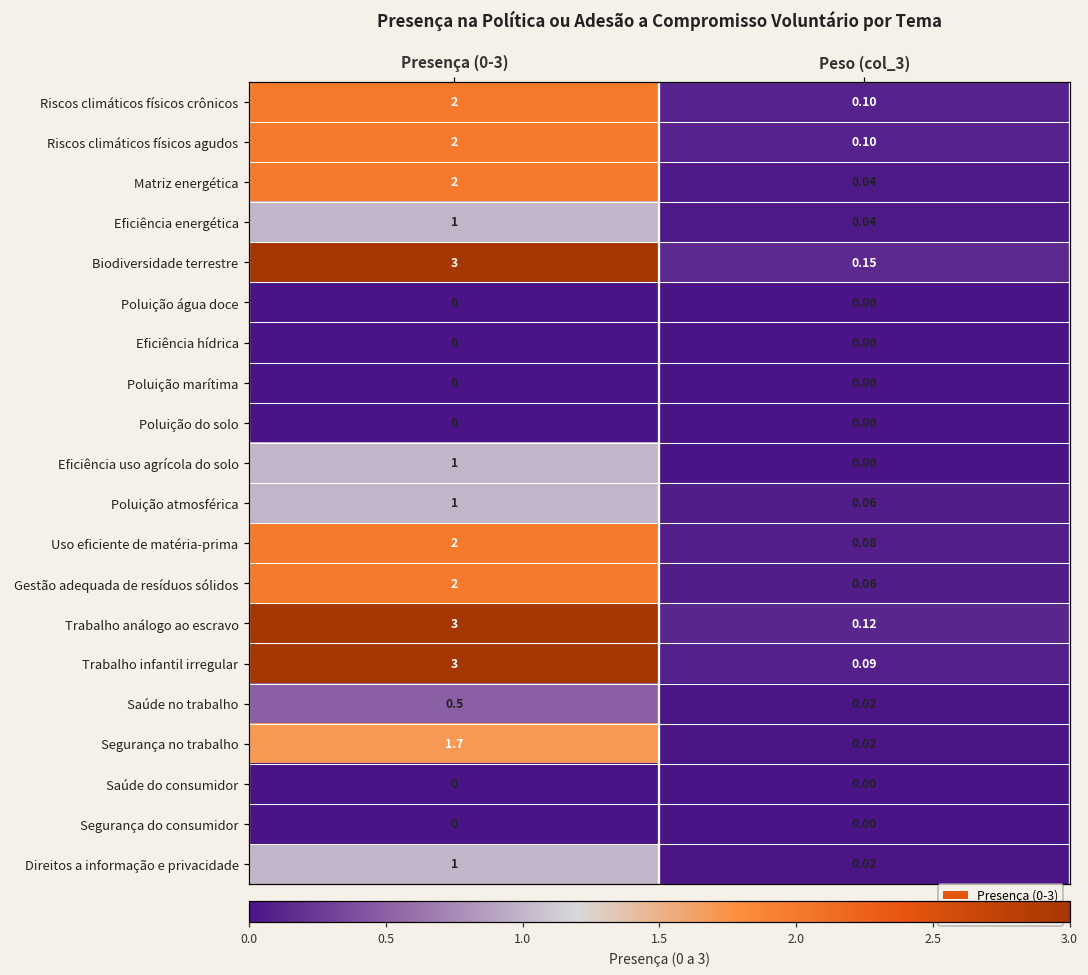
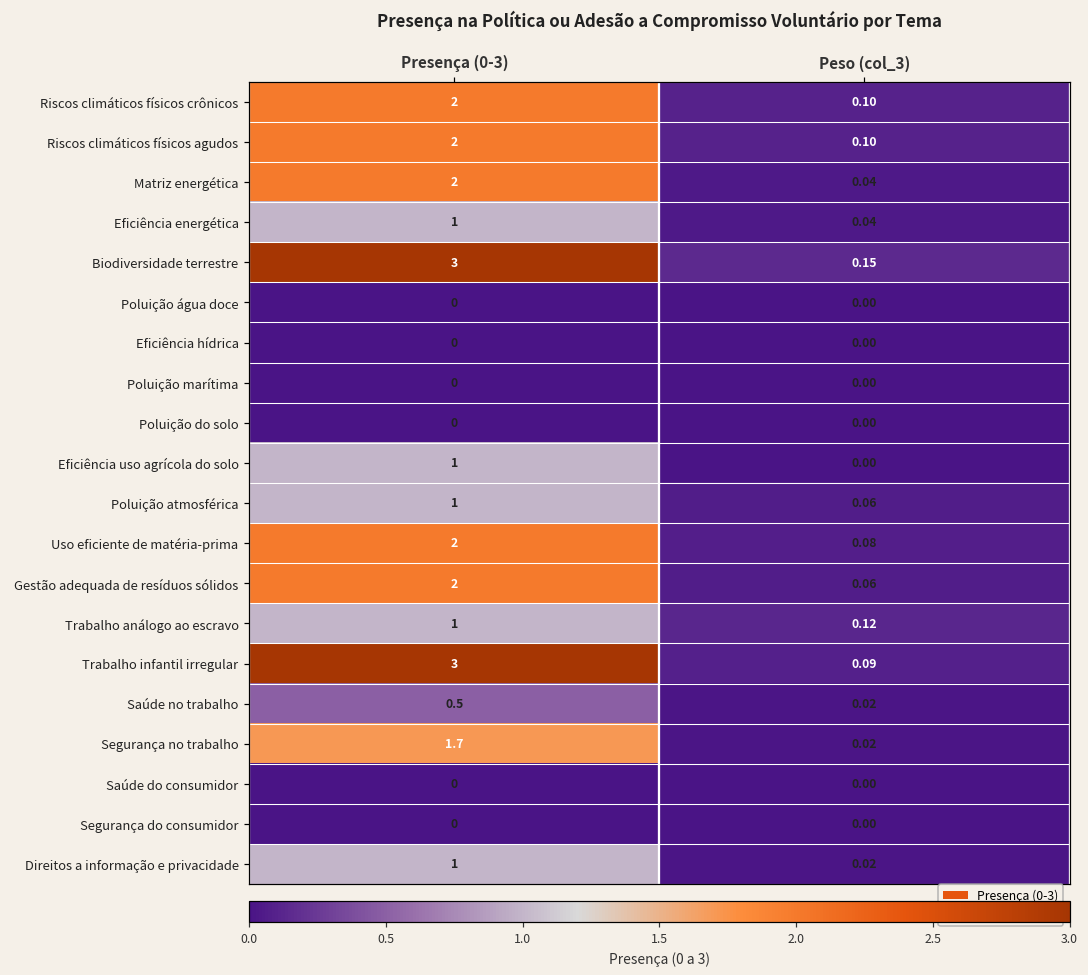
Trabalho análogo ao escravo, Presença (0-3): 3 -> 1
